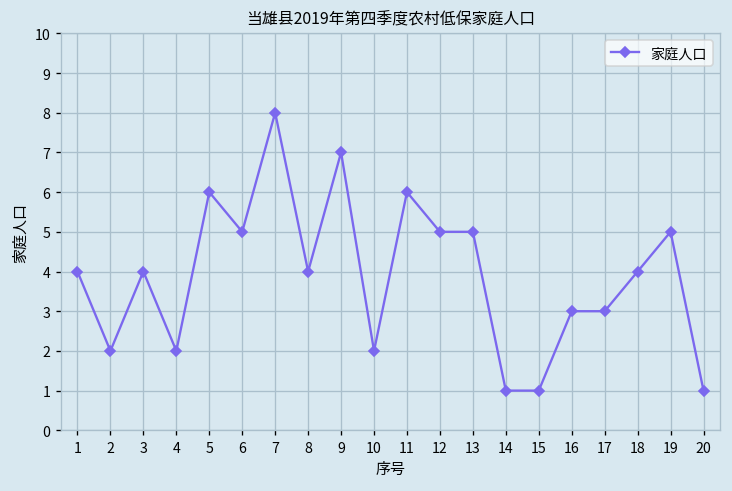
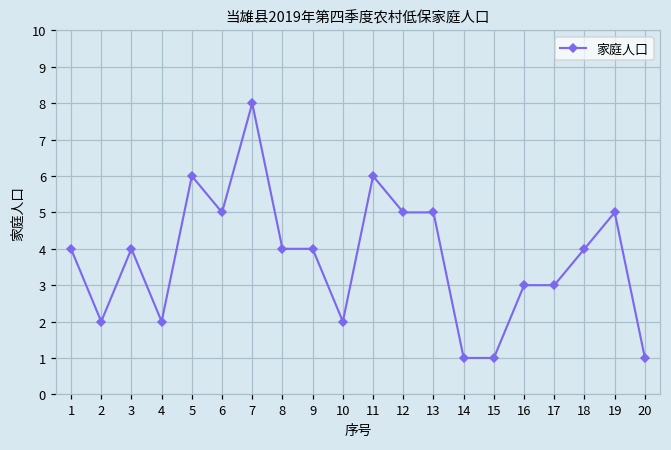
9: 7 -> 4
